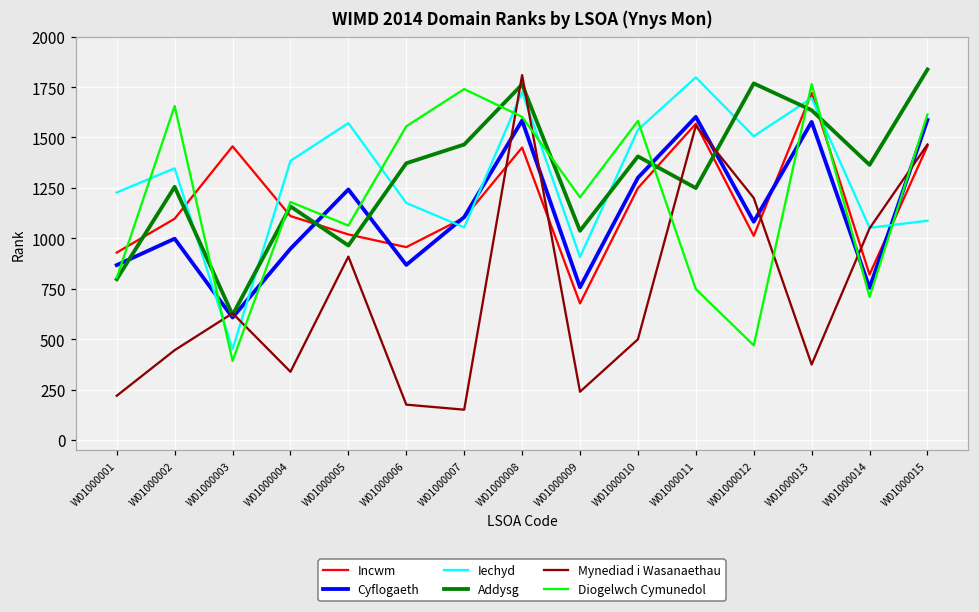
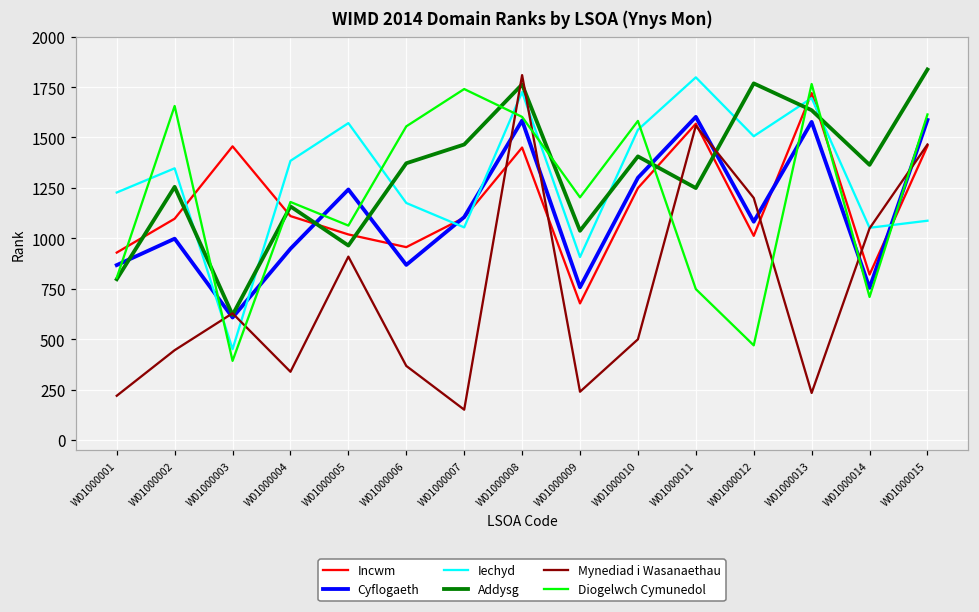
Mynediad i Wasanaethau, W01000006: 180 -> 370
Mynediad i Wasanaethau, W01000013: 370 -> 230
